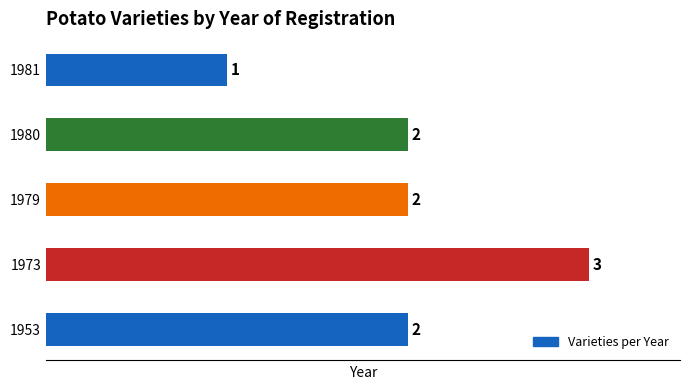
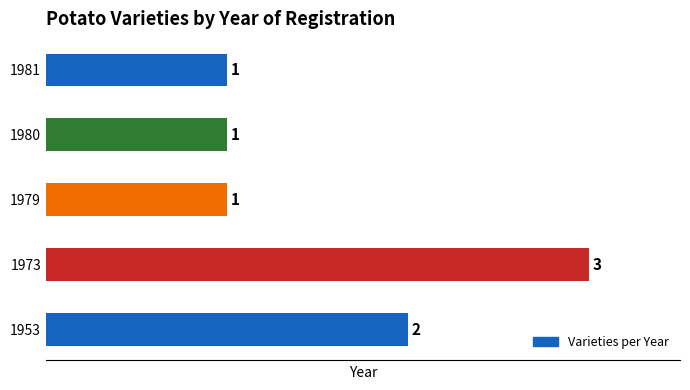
1980: 2 -> 1
1979: 2 -> 1
